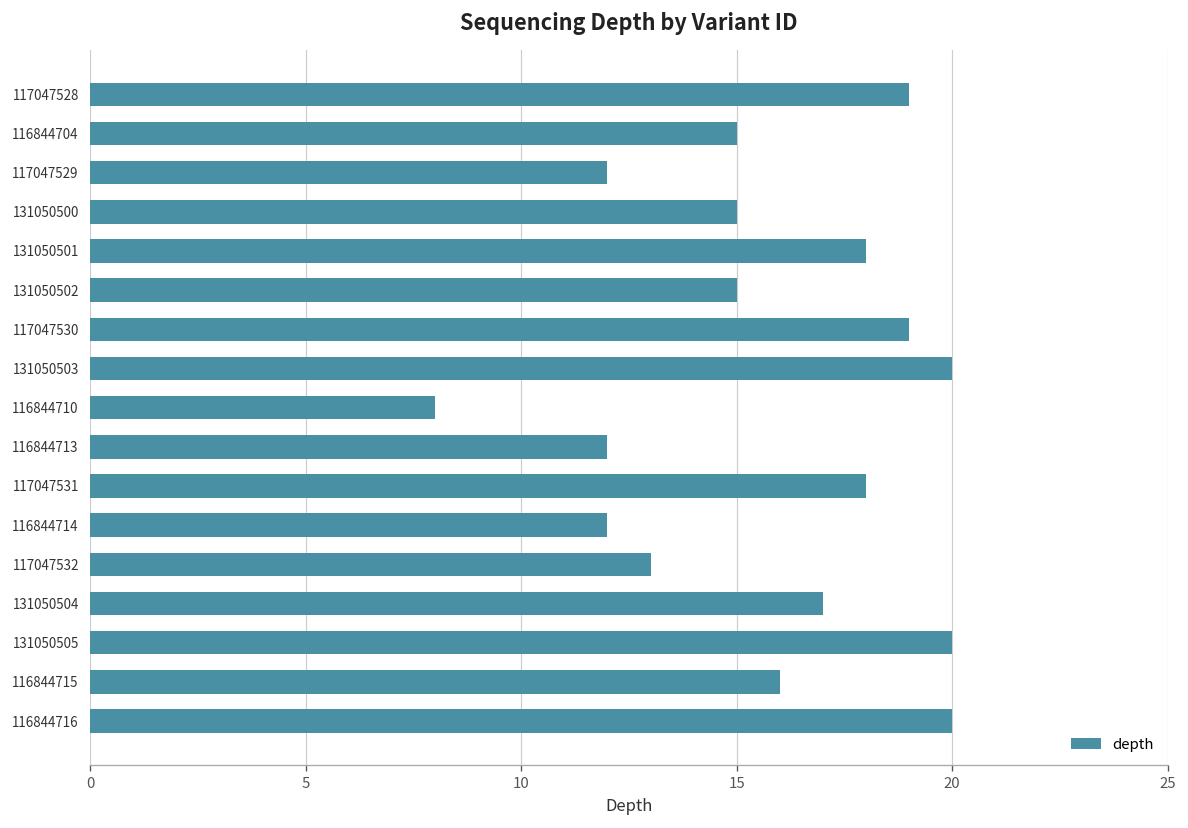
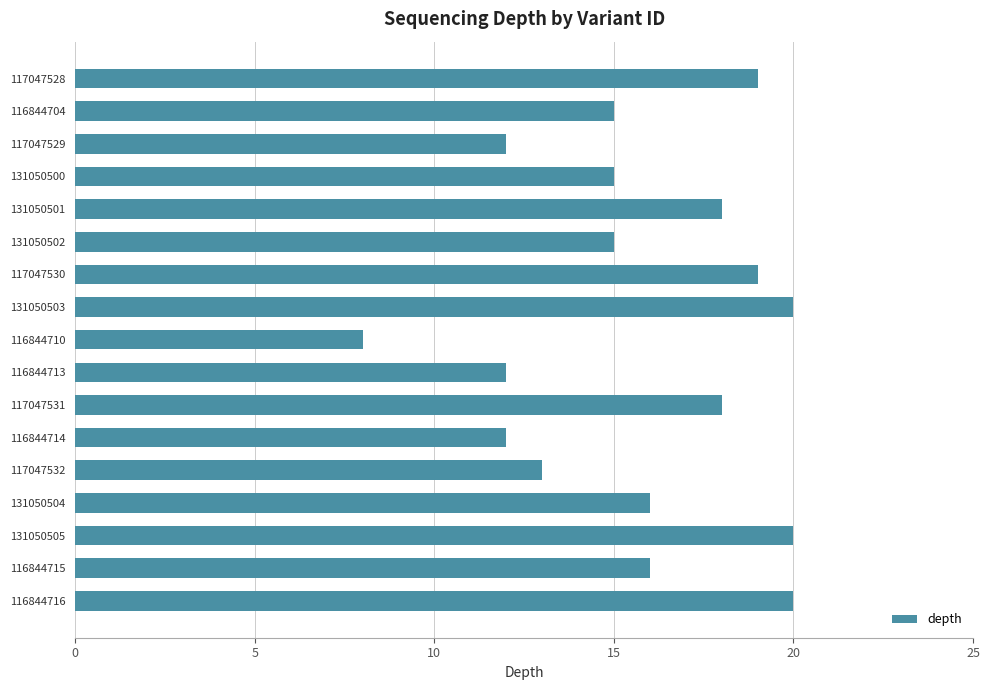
131050504: 17 -> 16
